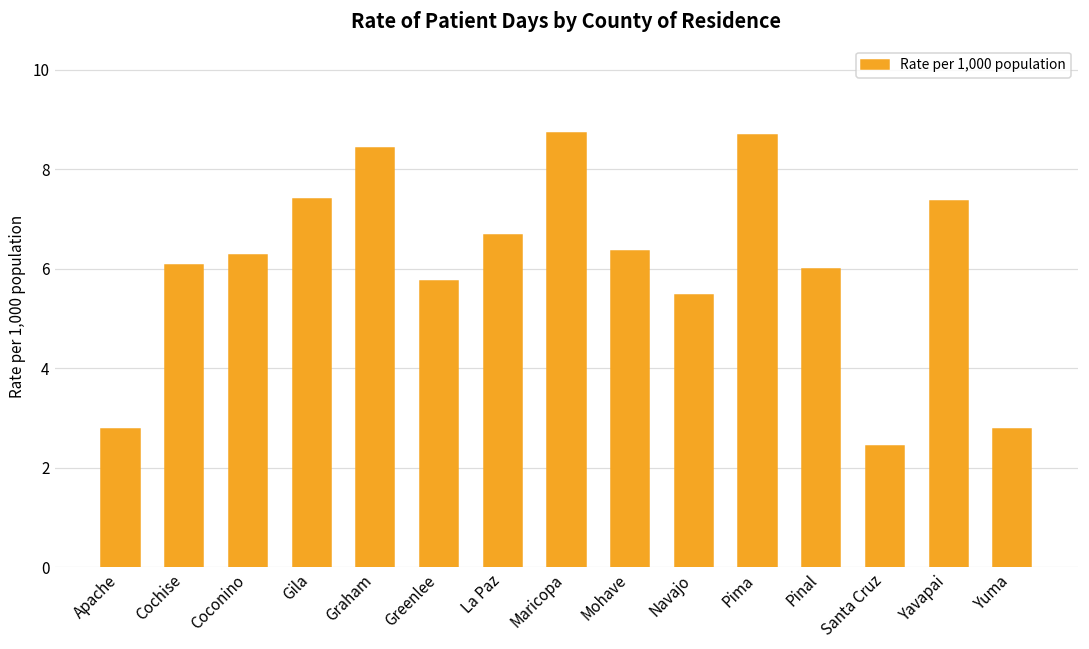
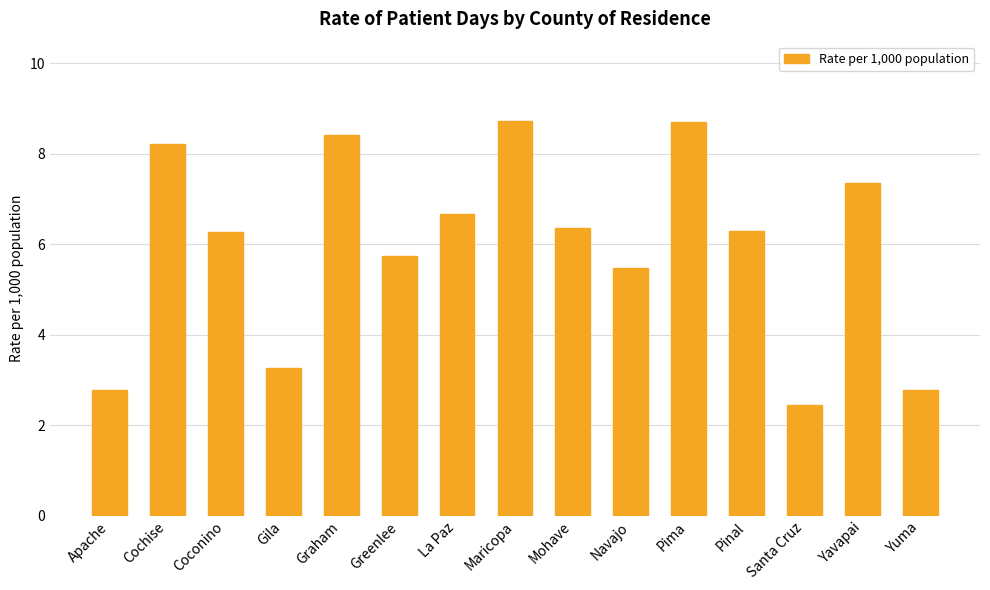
Cochise: 6.1 -> 8.2
Gila: 7.4 -> 3.3
Pinal: 6.0 -> 6.3
